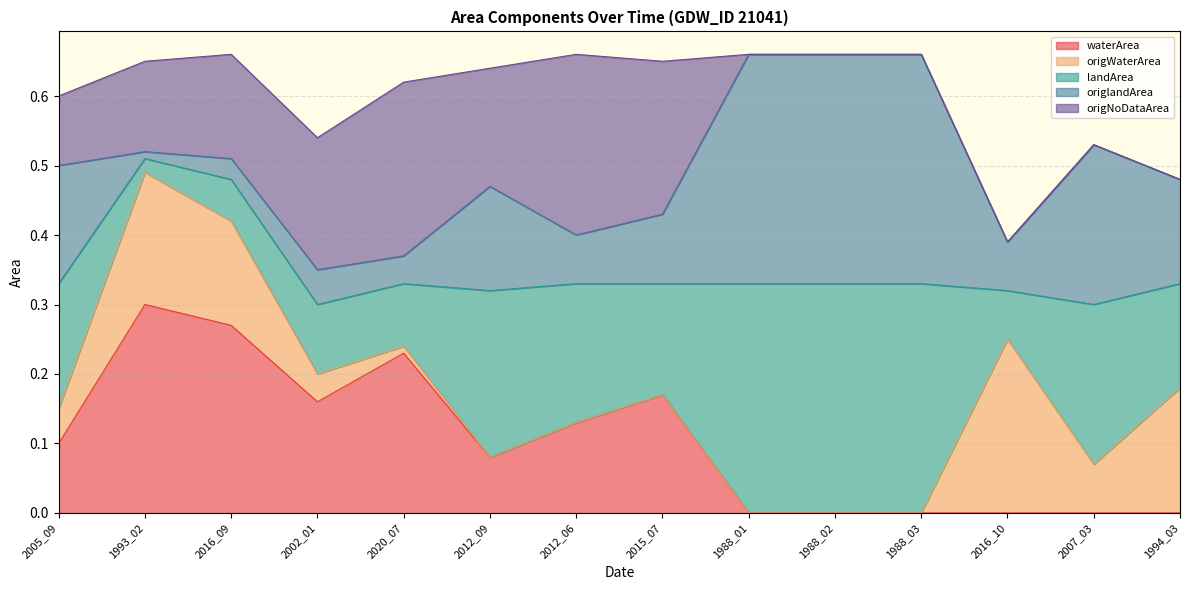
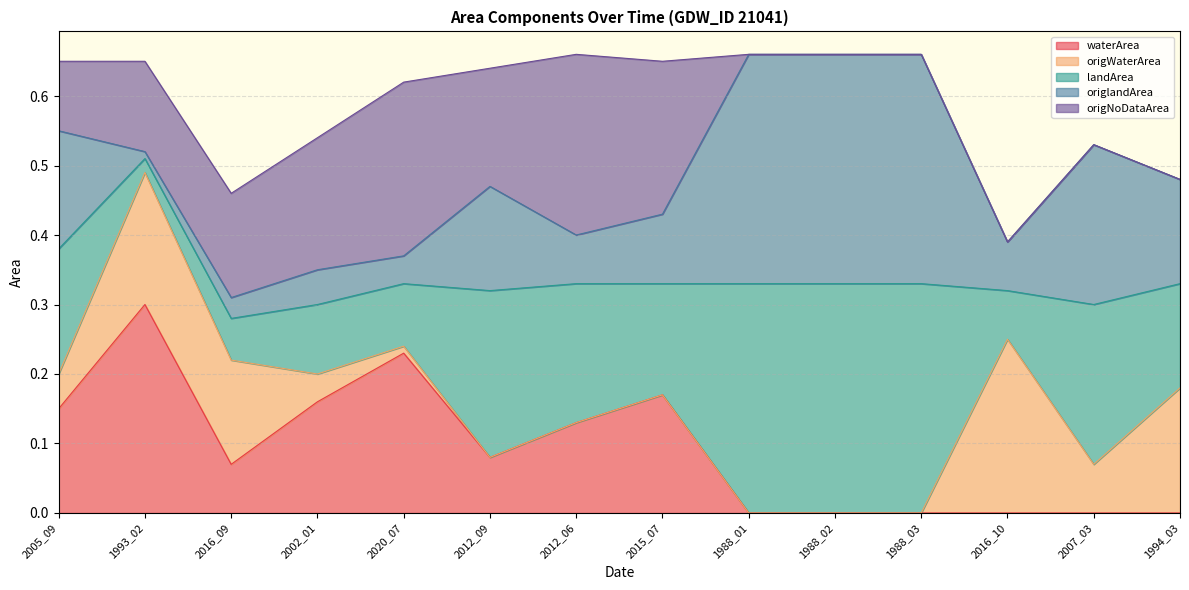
waterArea, 2005_09: 0.10 -> 0.15
waterArea, 2016_09: 0.27 -> 0.07
